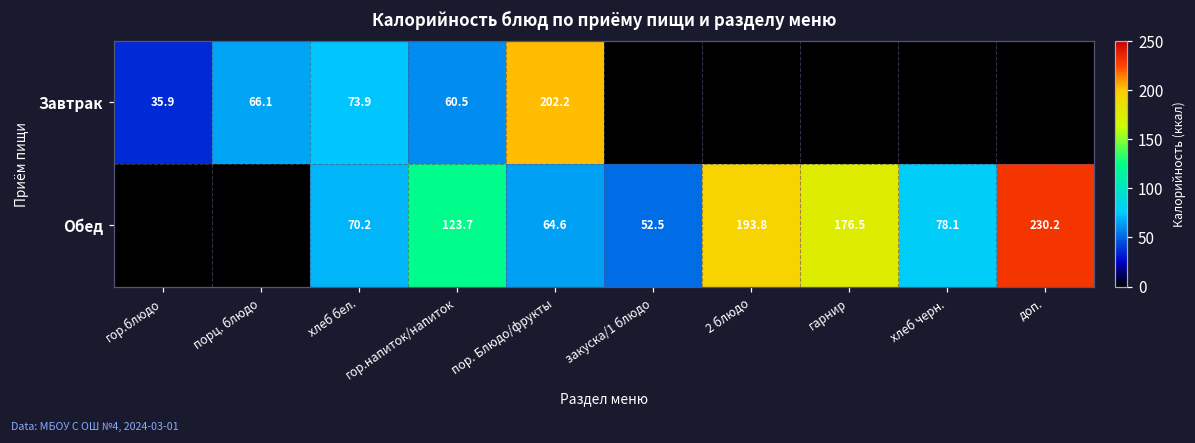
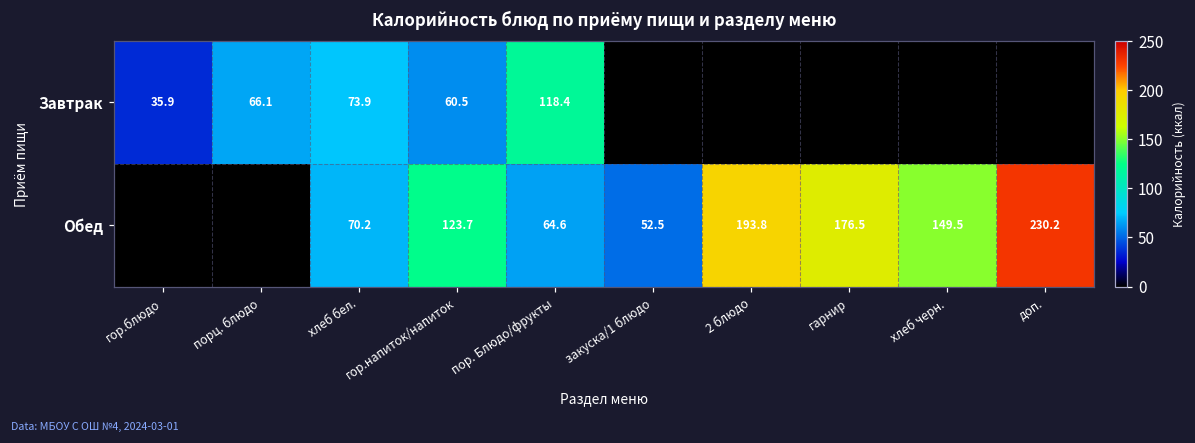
Завтрак, пор. Блюдо/фрукты: 202.2 -> 118.4
Обед, хлеб черн.: 78.1 -> 149.5
